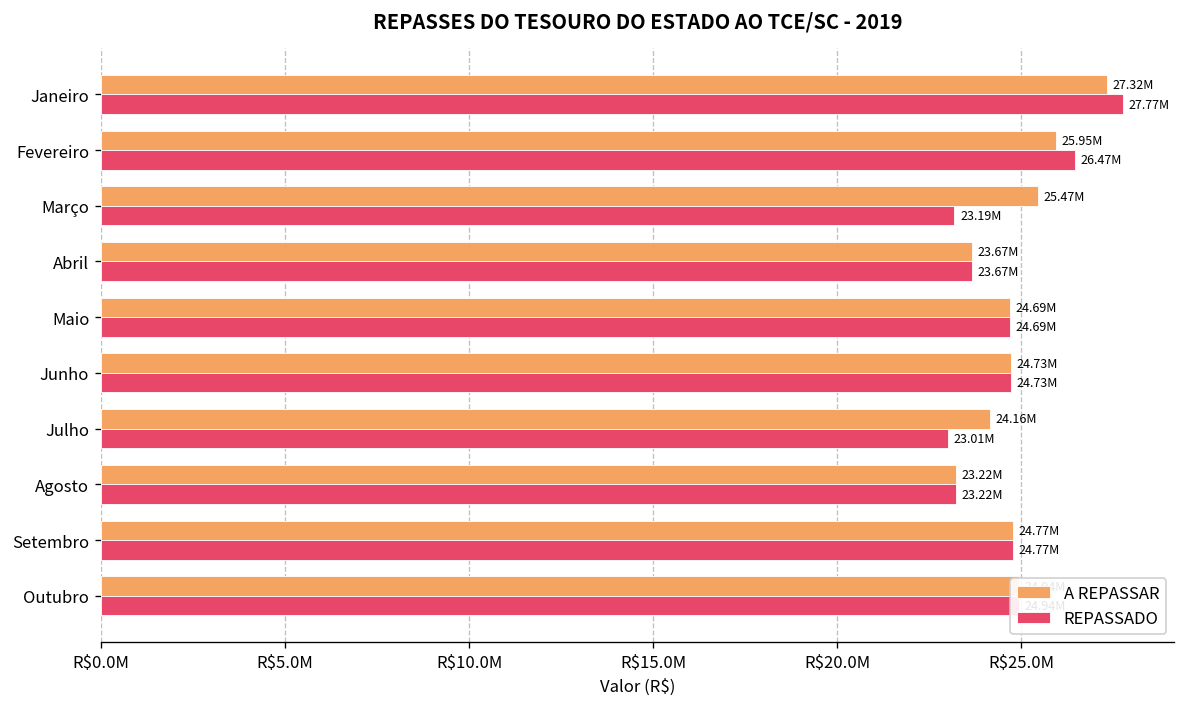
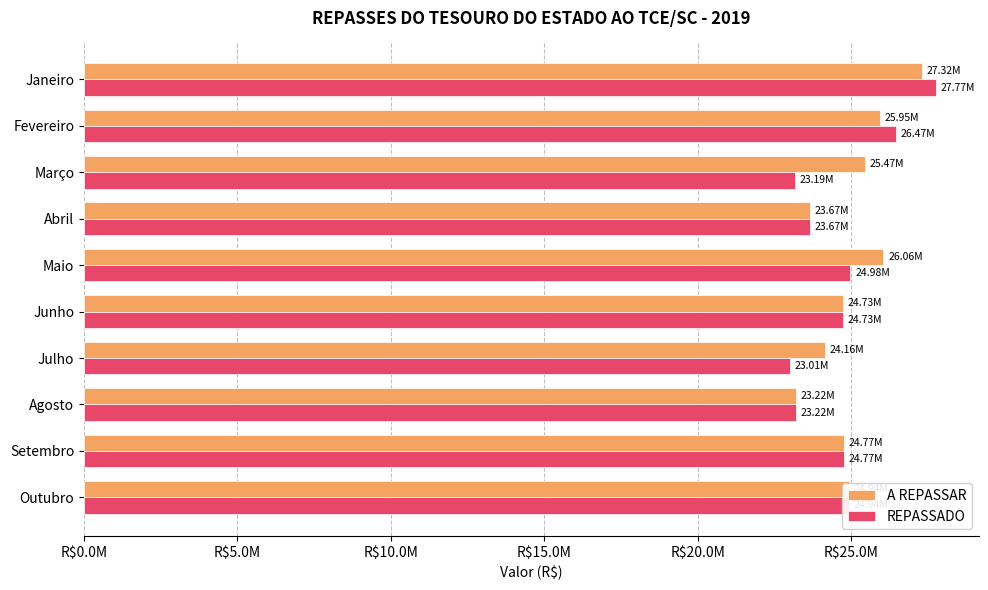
A REPASSAR, Maio: 24.69M -> 26.06M
REPASSADO, Maio: 24.69M -> 24.98M
